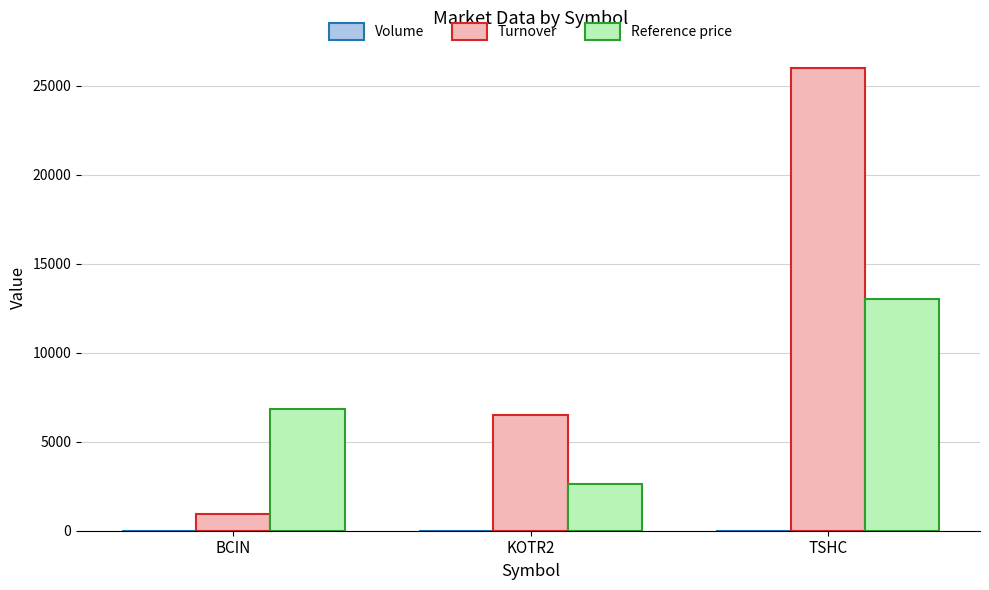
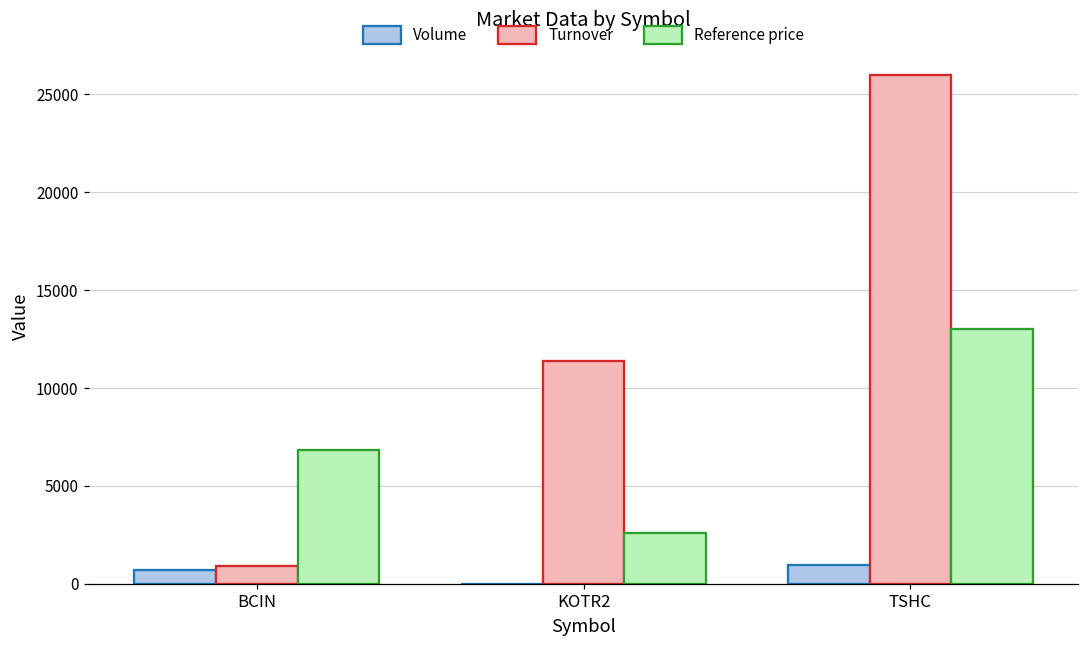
Volume, BCIN: 0 -> 700
Turnover, KOTR2: 6500 -> 11400
Volume, TSHC: 0 -> 900
